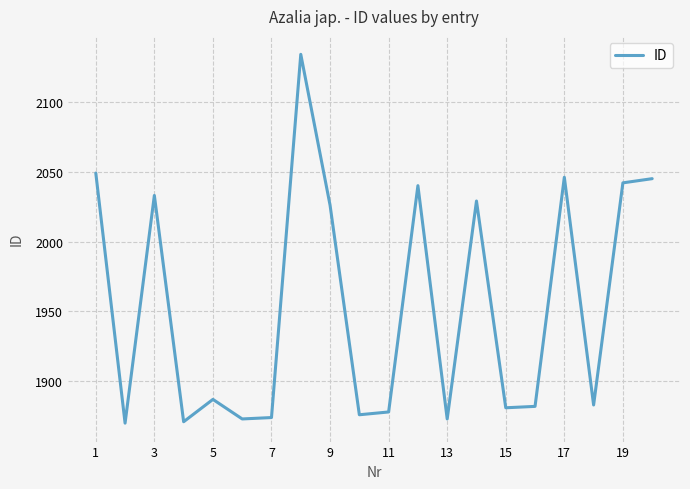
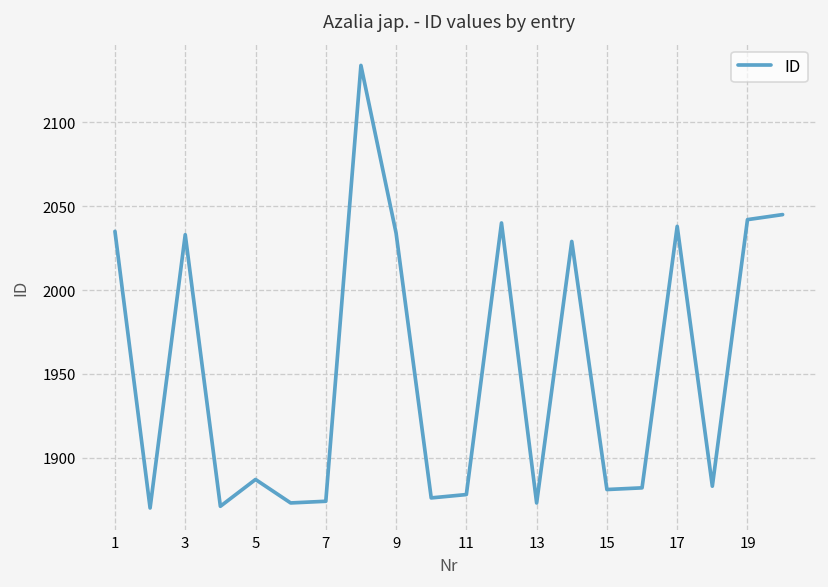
1: 2049 -> 2035
9: 2026 -> 2034
17: 2046 -> 2038
